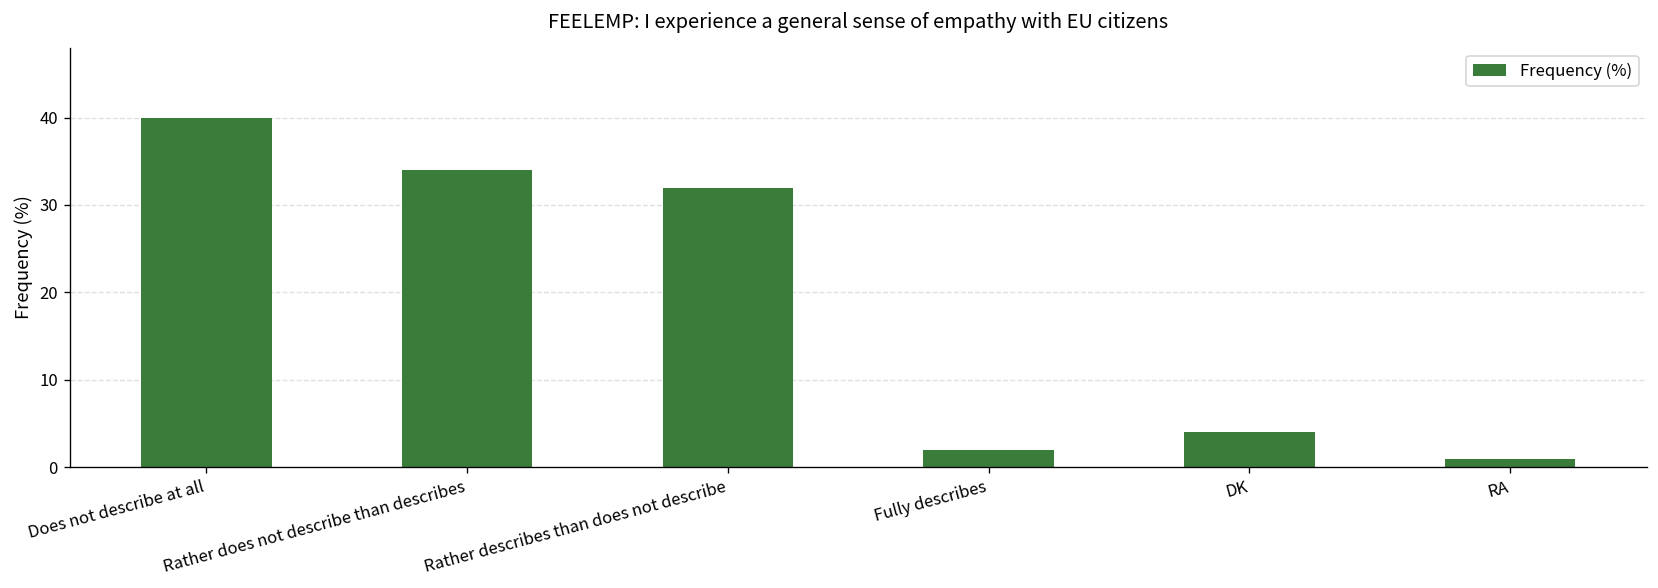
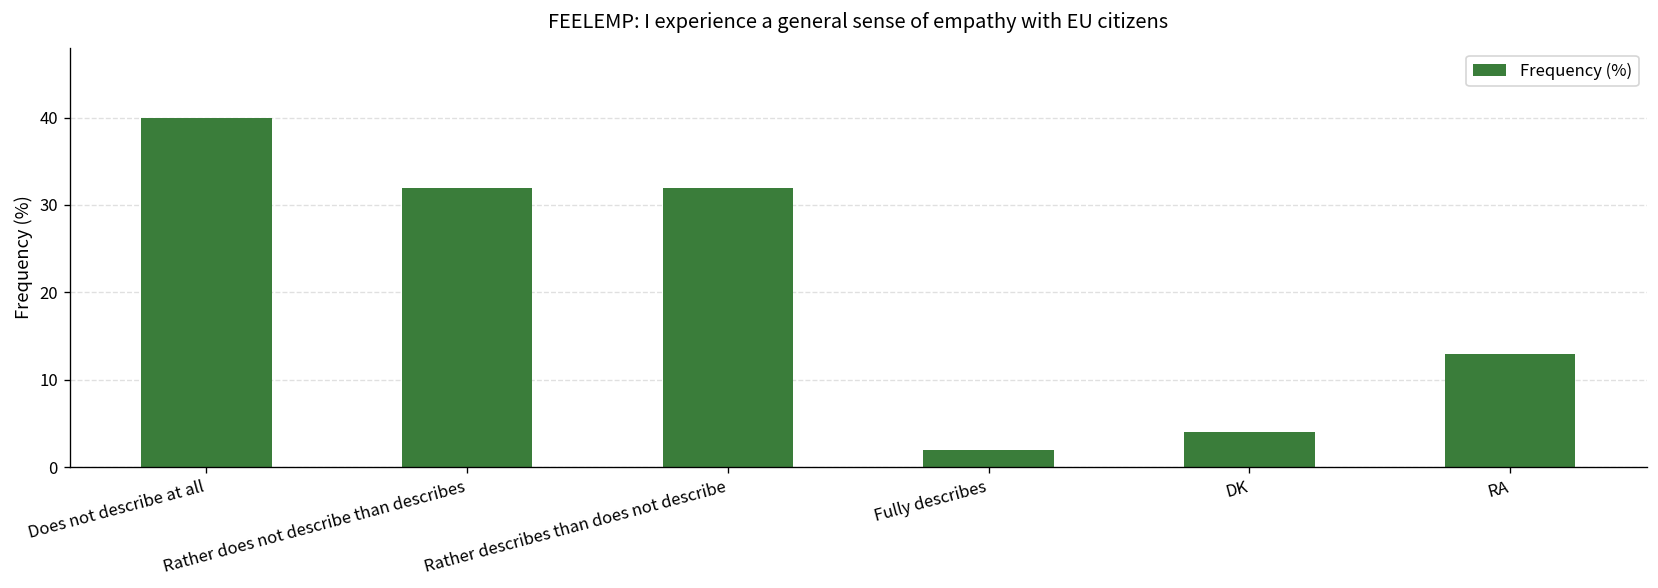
Rather does not describe than describes: 34 -> 32
RA: 1 -> 13
